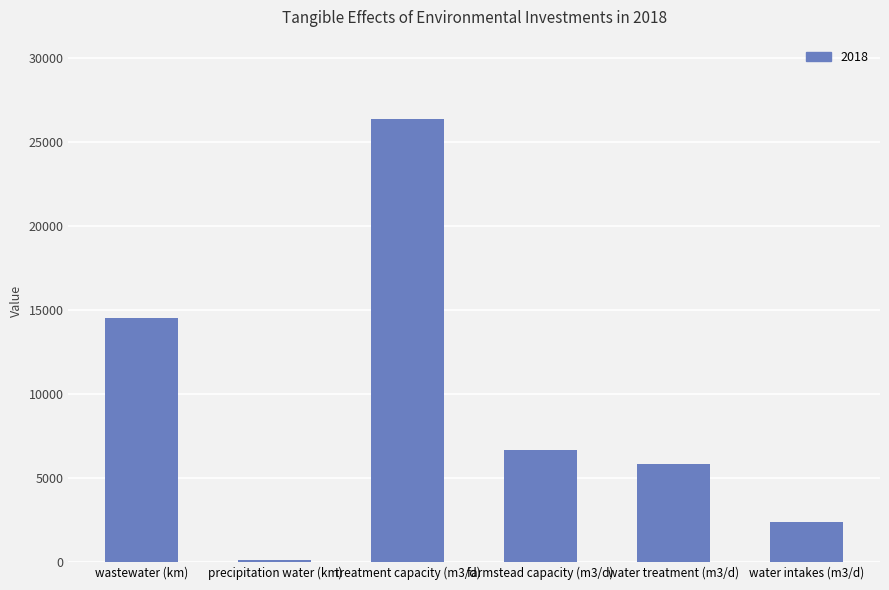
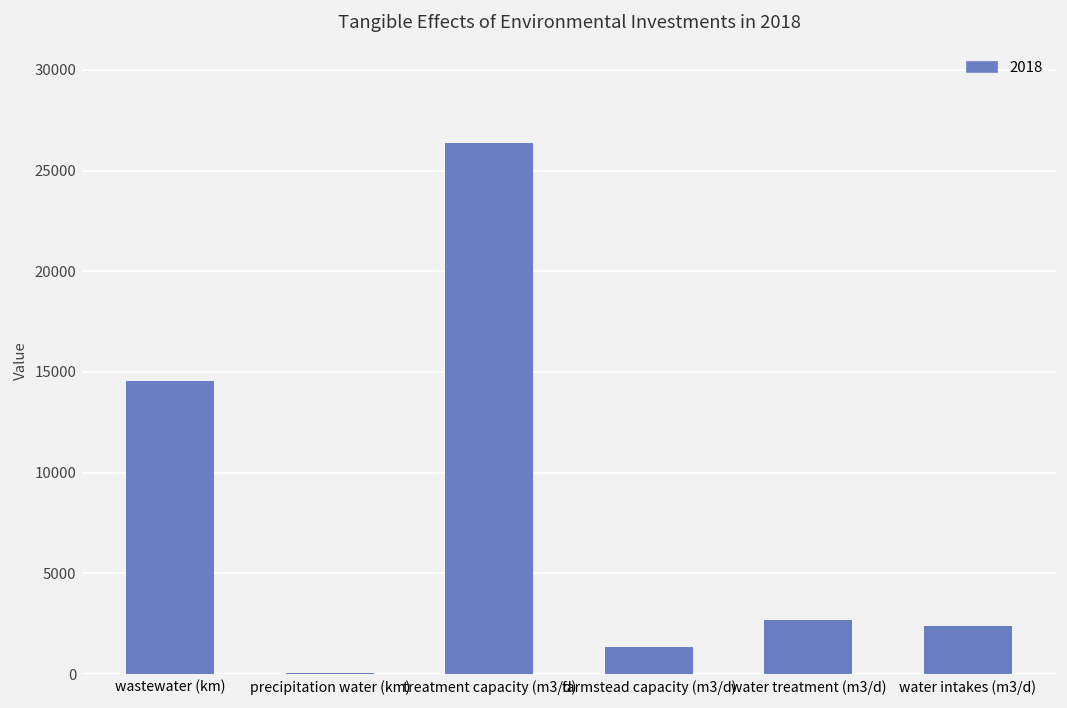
farmstead capacity (m3/d): 6600 -> 1400
water treatment (m3/d): 5800 -> 2700
